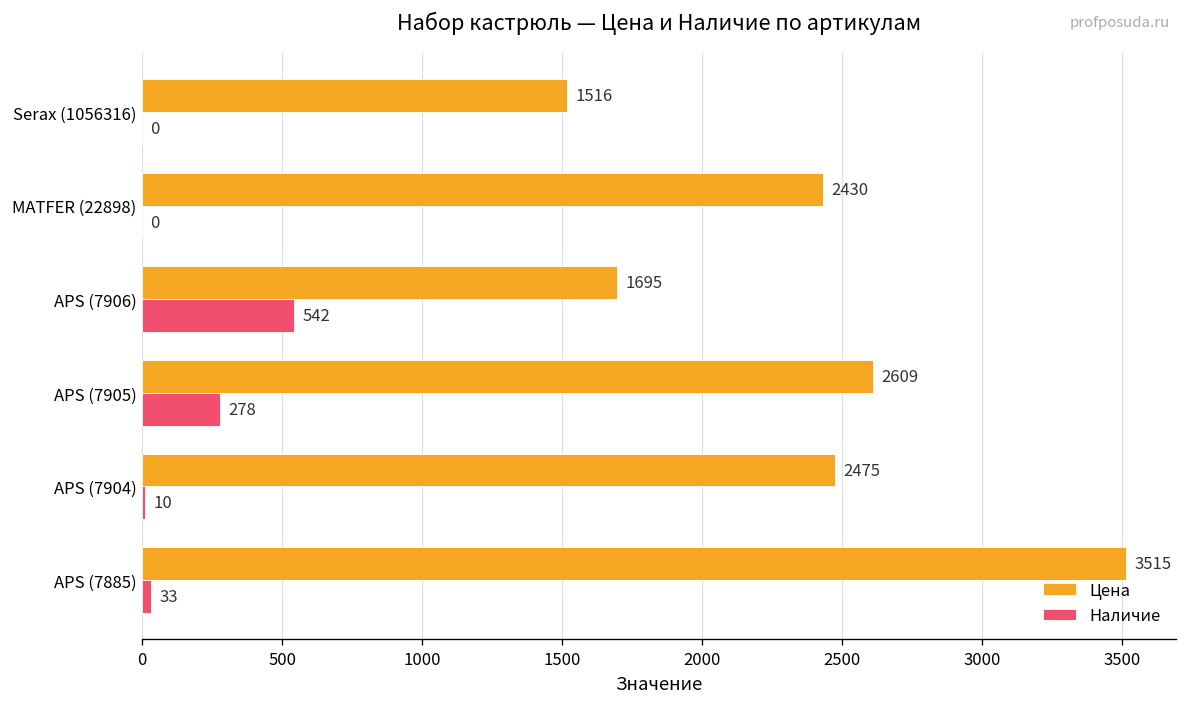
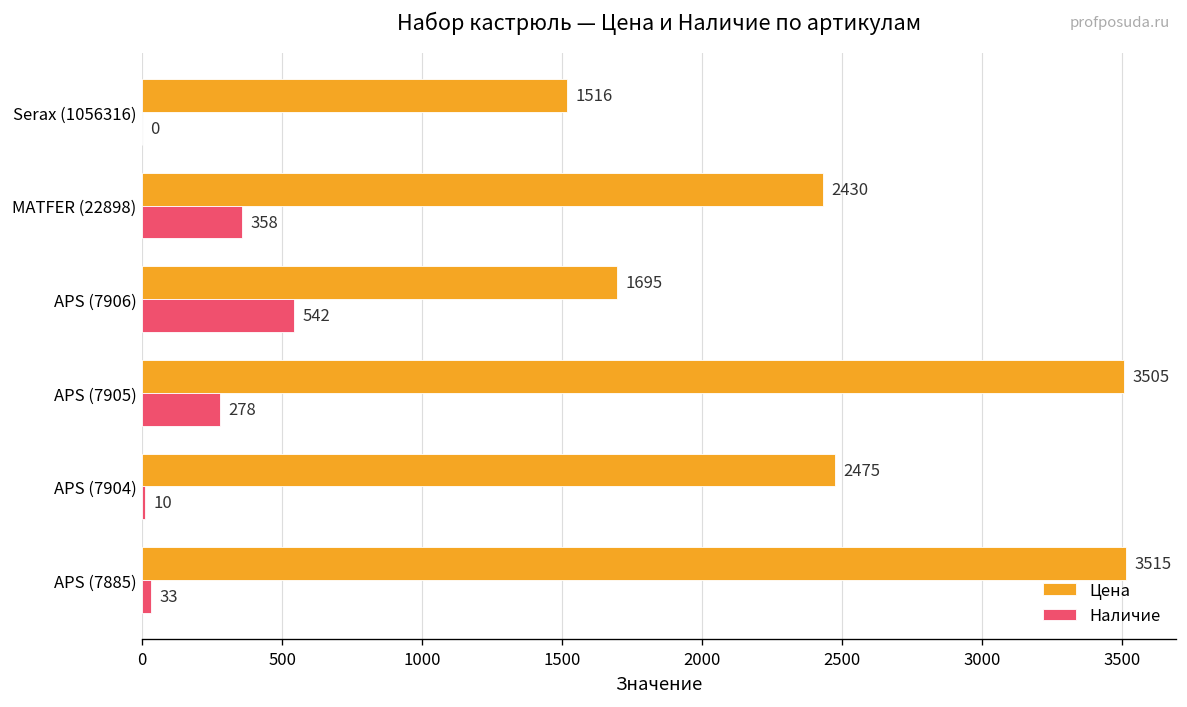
Наличие, MATFER (22898): 0 -> 358
Цена, APS (7905): 2609 -> 3505
